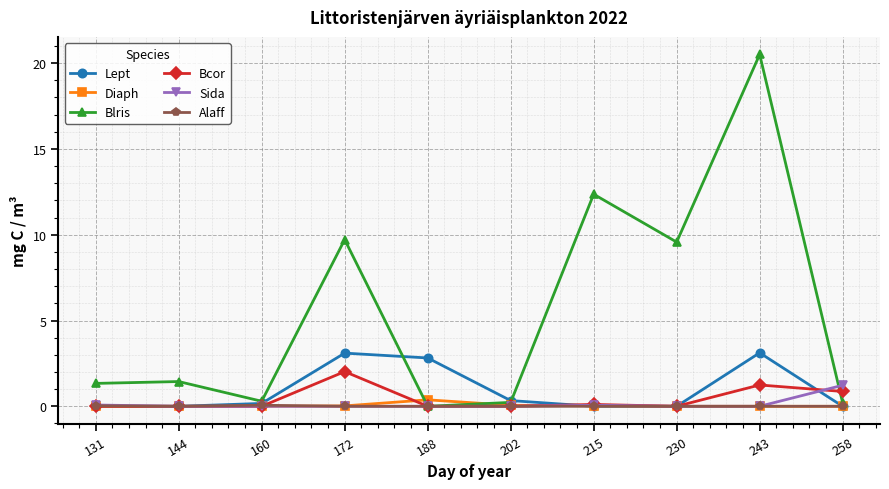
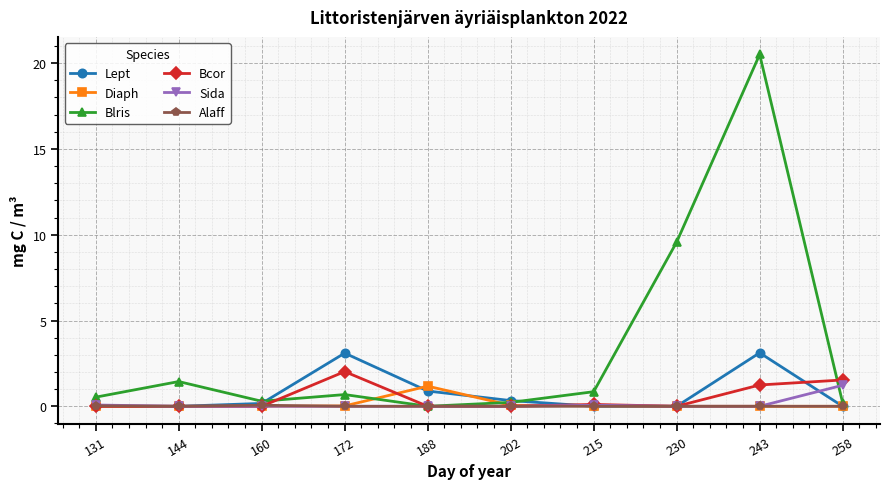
Blris, 131: 1.3 -> 0.5
Blris, 172: 9.7 -> 0.7
Lept, 188: 2.8 -> 0.9
Diaph, 188: 0.4 -> 1.2
Blris, 215: 12.4 -> 0.9
Bcor, 258: 0.9 -> 1.5
